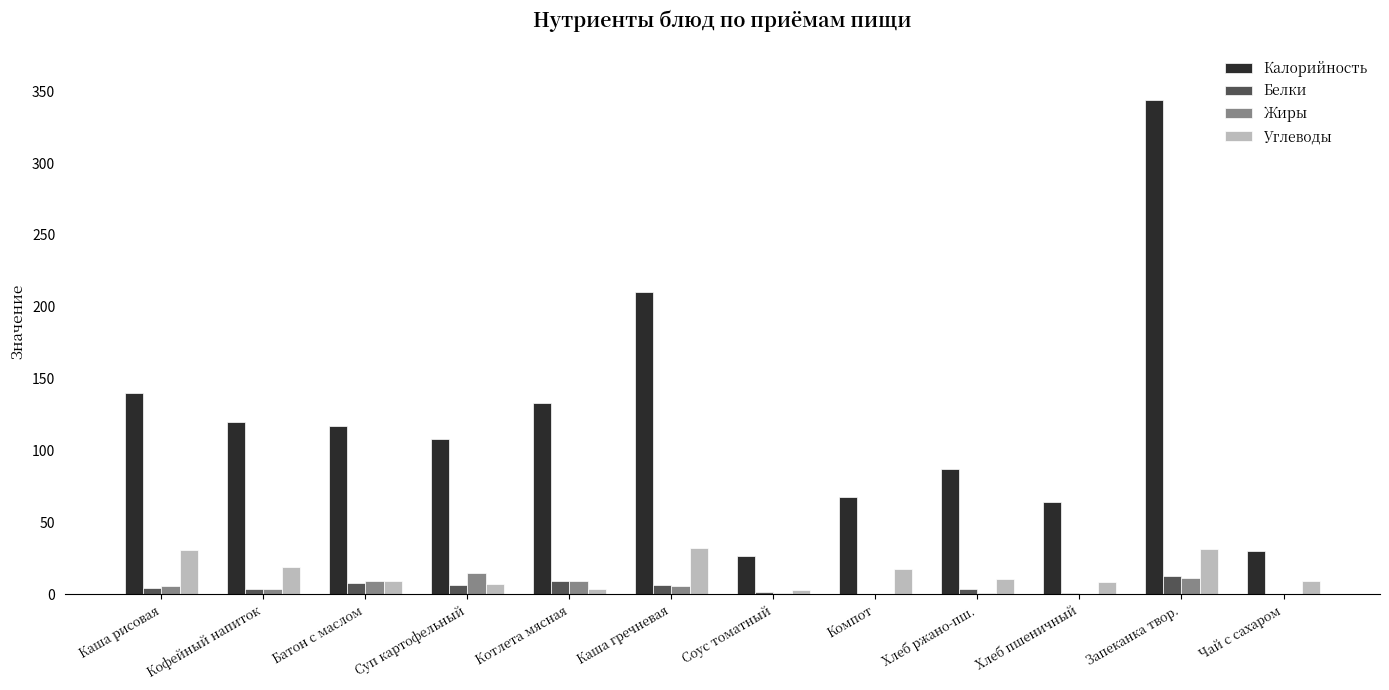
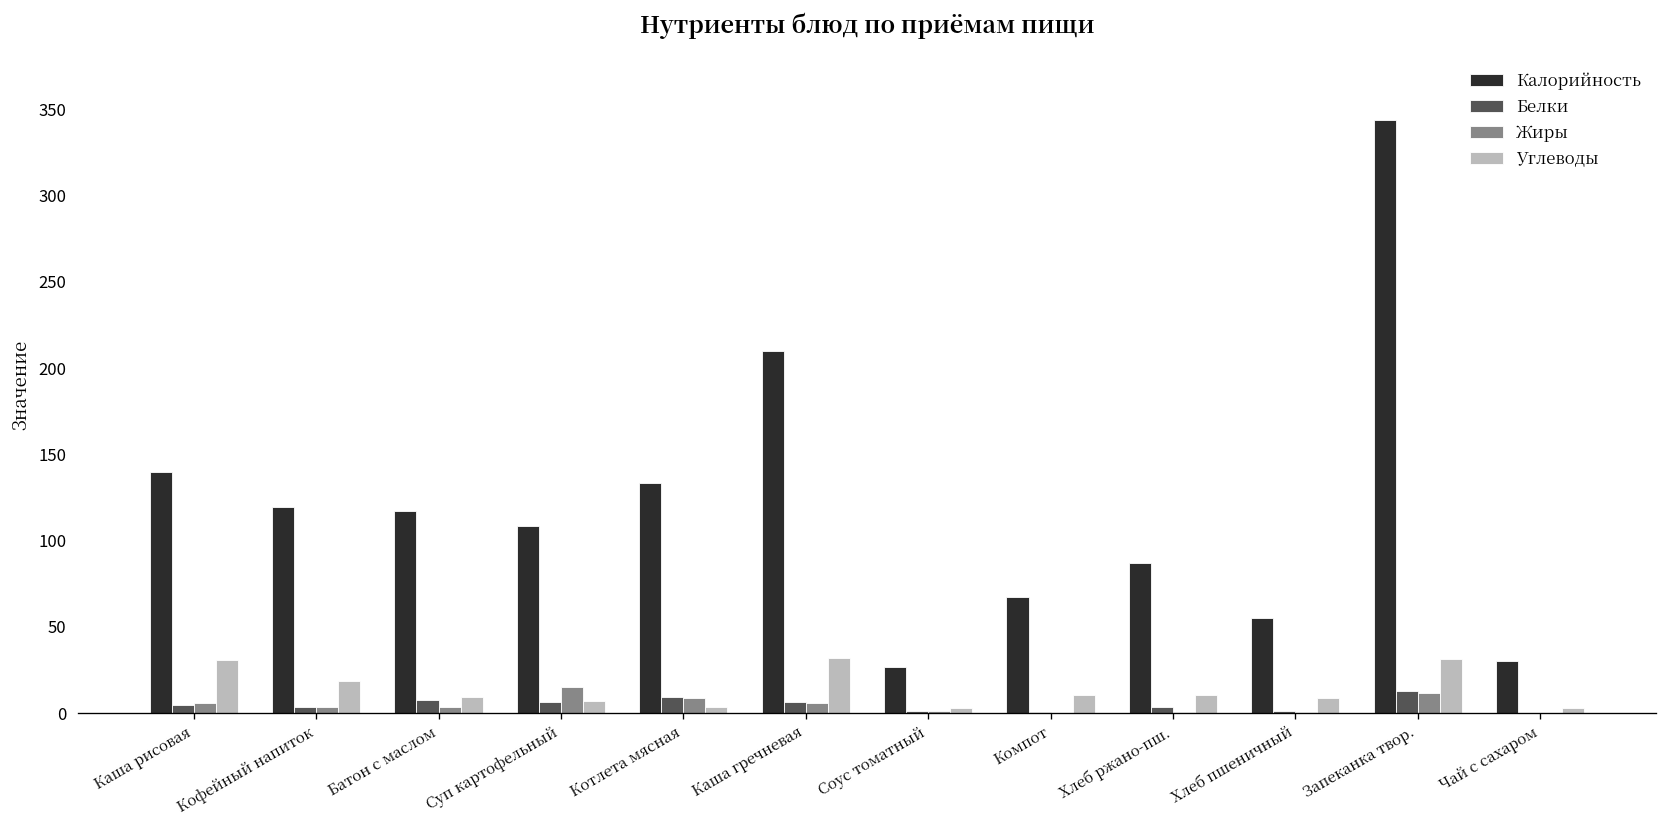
Жиры, Батон с маслом: 9 -> 3
Углеводы, Компот: 18 -> 11
Калорийность, Хлеб пшеничный: 64 -> 55
Углеводы, Чай с сахаром: 9 -> 3
